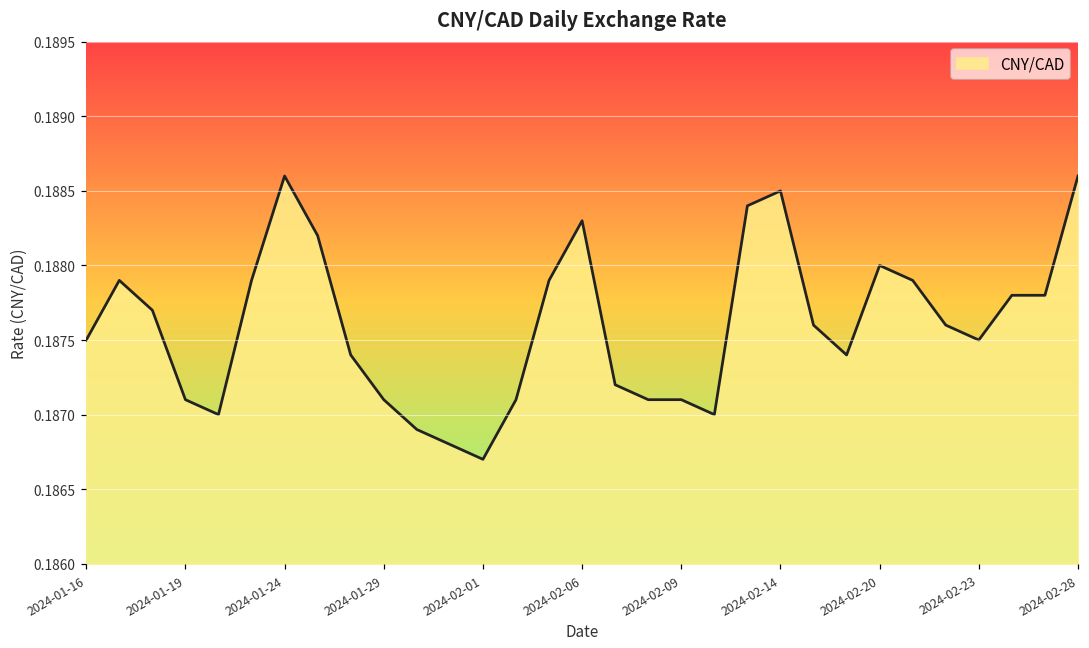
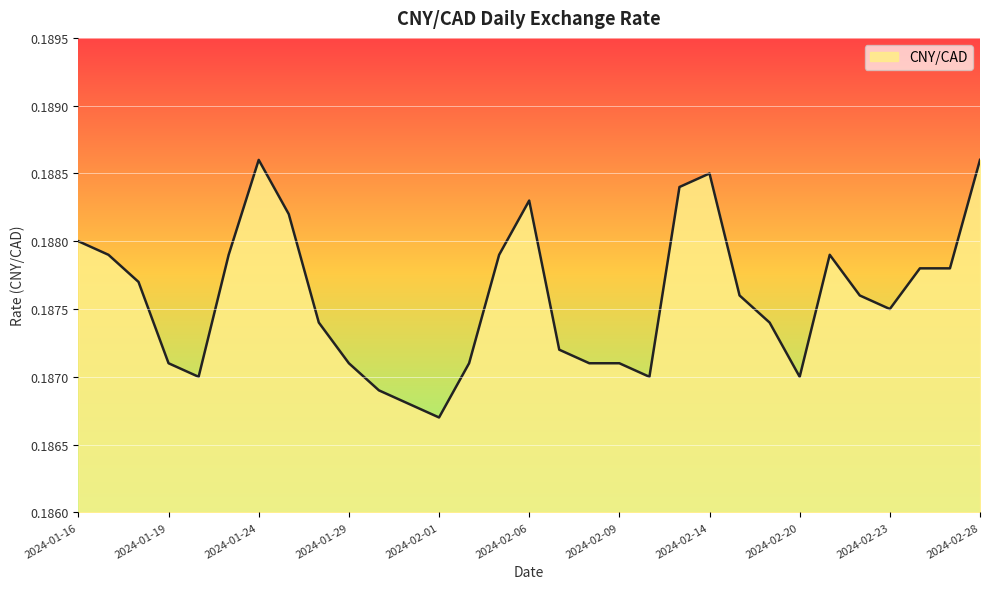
2024-01-16: 0.1875 -> 0.1880
2024-02-20: 0.188 -> 0.187
